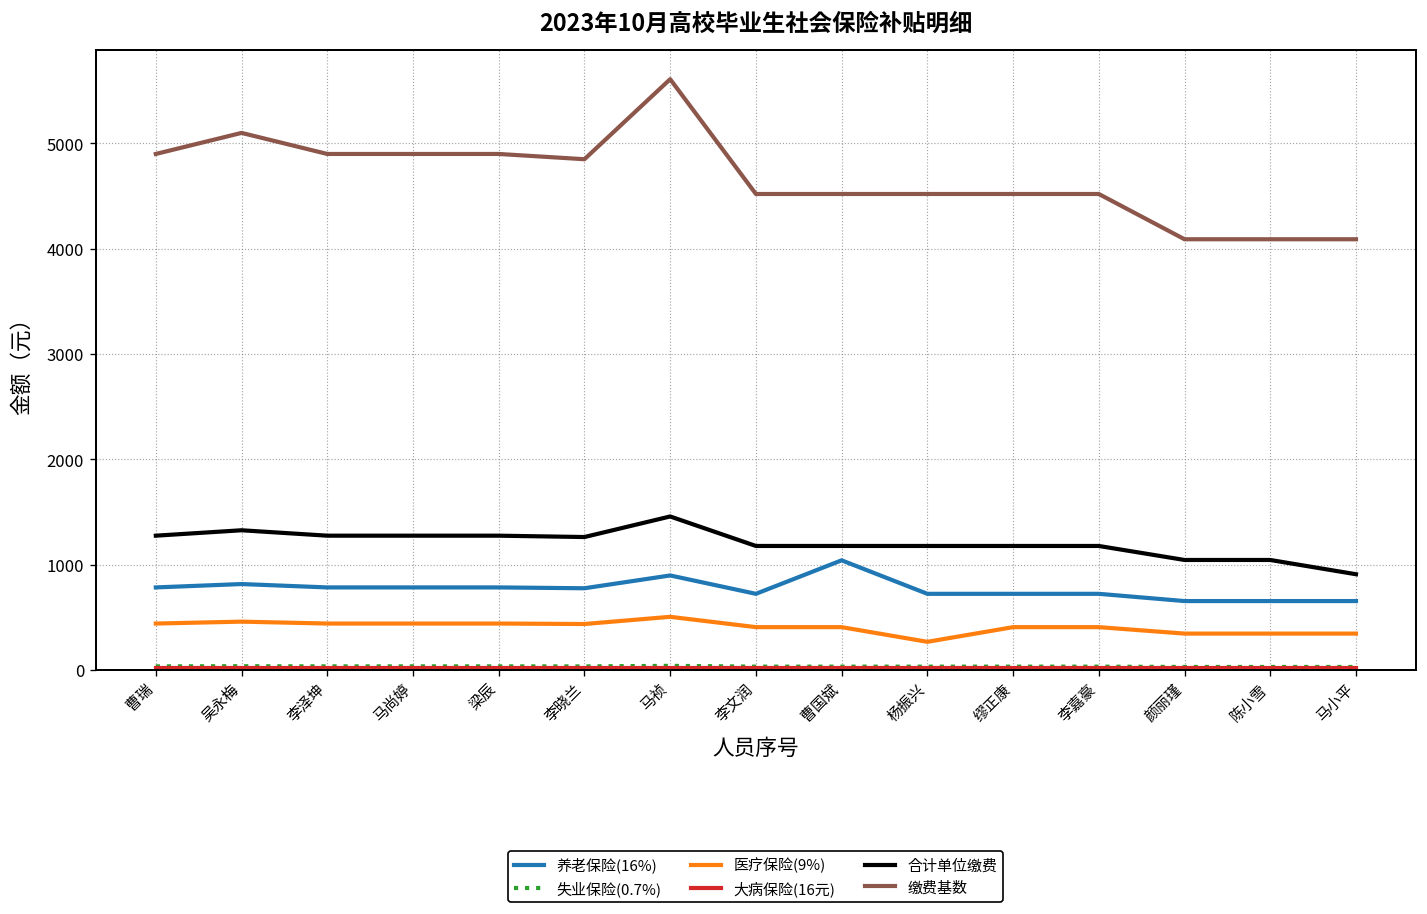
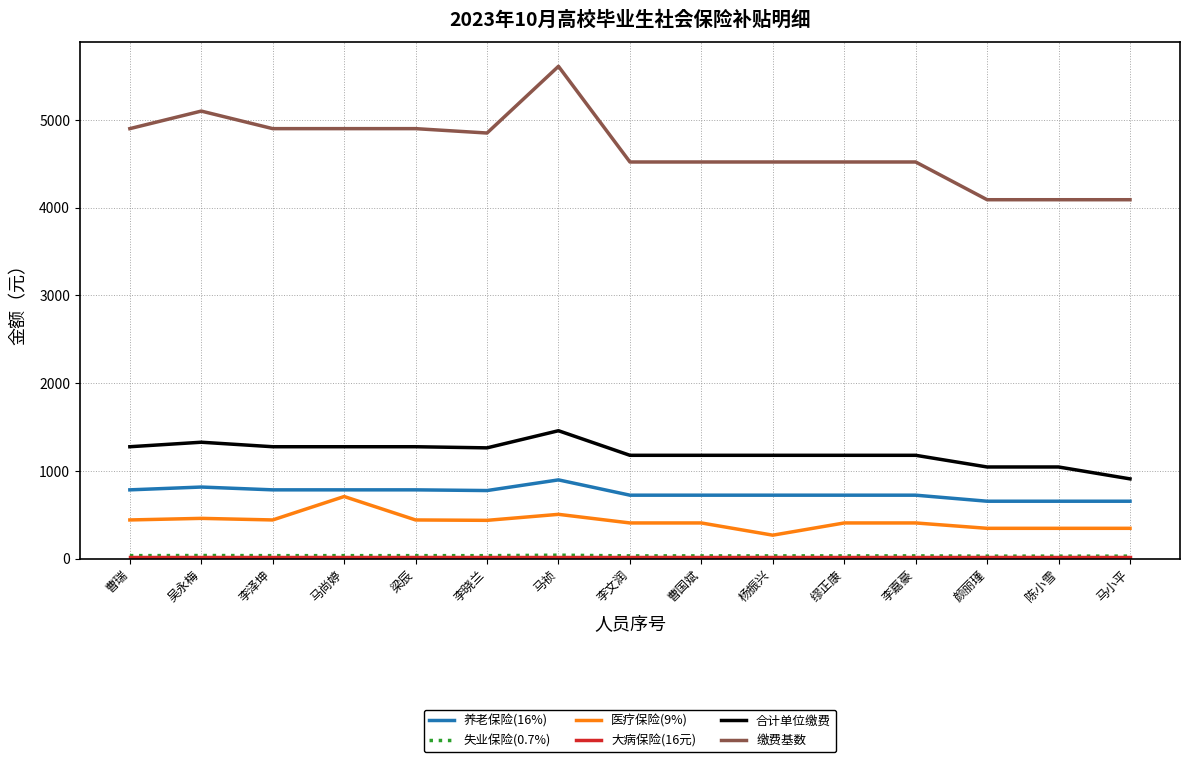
医疗保险(9%), 马尚婷: 400 -> 700
养老保险(16%), 曹国斌: 1000 -> 700
